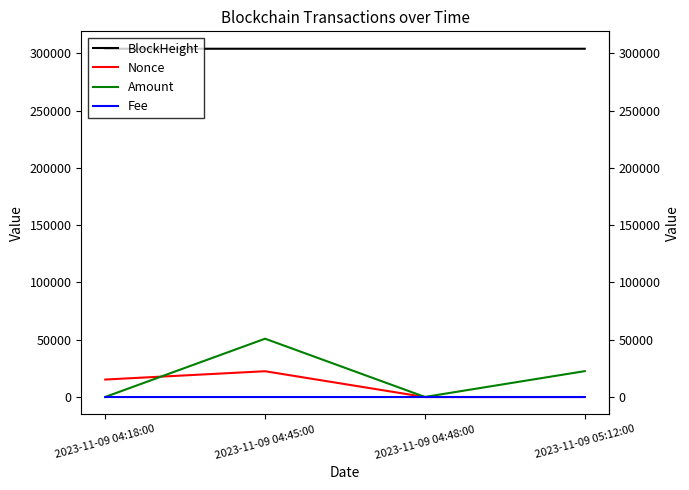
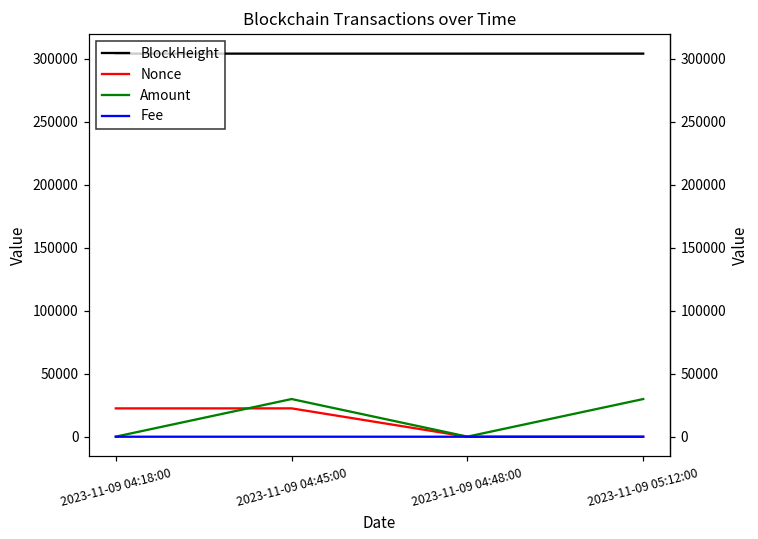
Nonce, 2023-11-09 04:18:00: 15000 -> 22000
Amount, 2023-11-09 04:45:00: 51000 -> 30000
Amount, 2023-11-09 05:12:00: 23000 -> 30000
